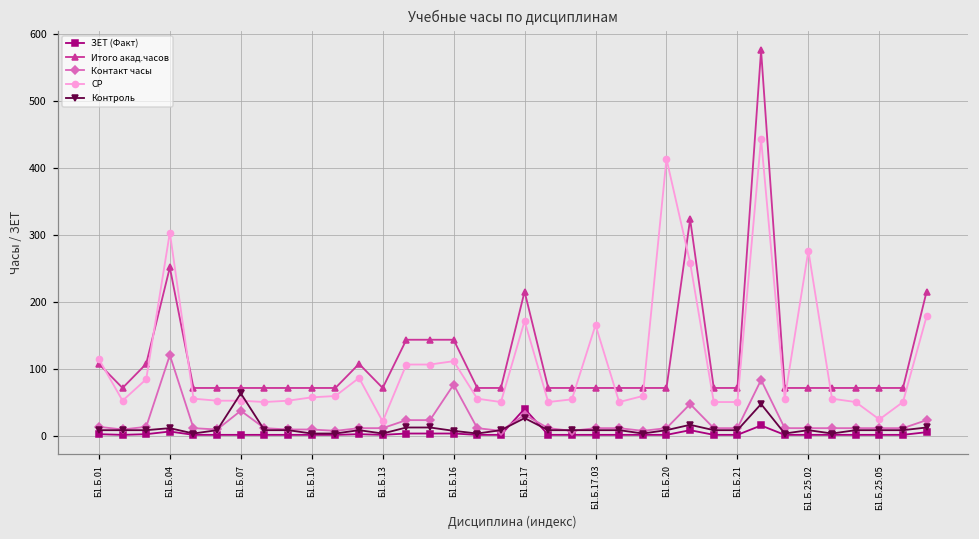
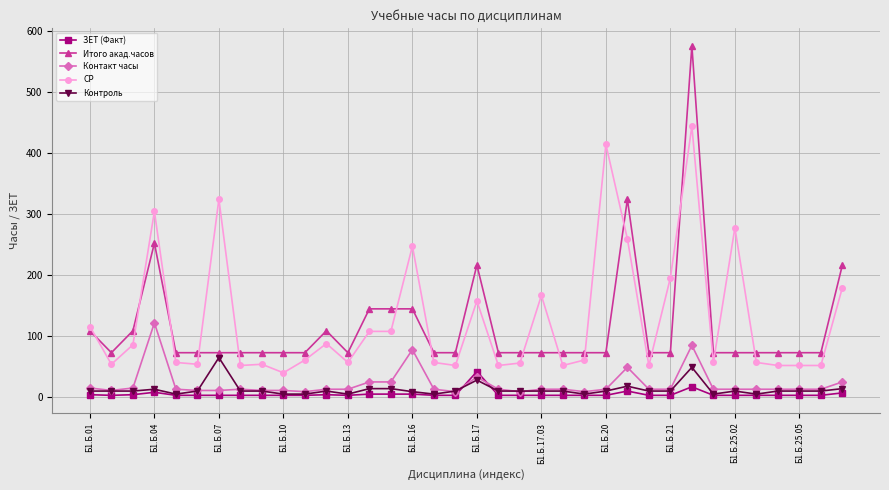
Контакт часы, Б1.Б.07: 40 -> 10
СР, Б1.Б.07: 50 -> 320
СР, Б1.Б.10: 60 -> 40
СР, Б1.Б.13: 20 -> 60
СР, Б1.Б.16: 110 -> 250
СР, Б1.Б.17: 170 -> 160
СР, Б1.Б.21: 50 -> 200
СР, Б1.Б.25.05: 30 -> 50
